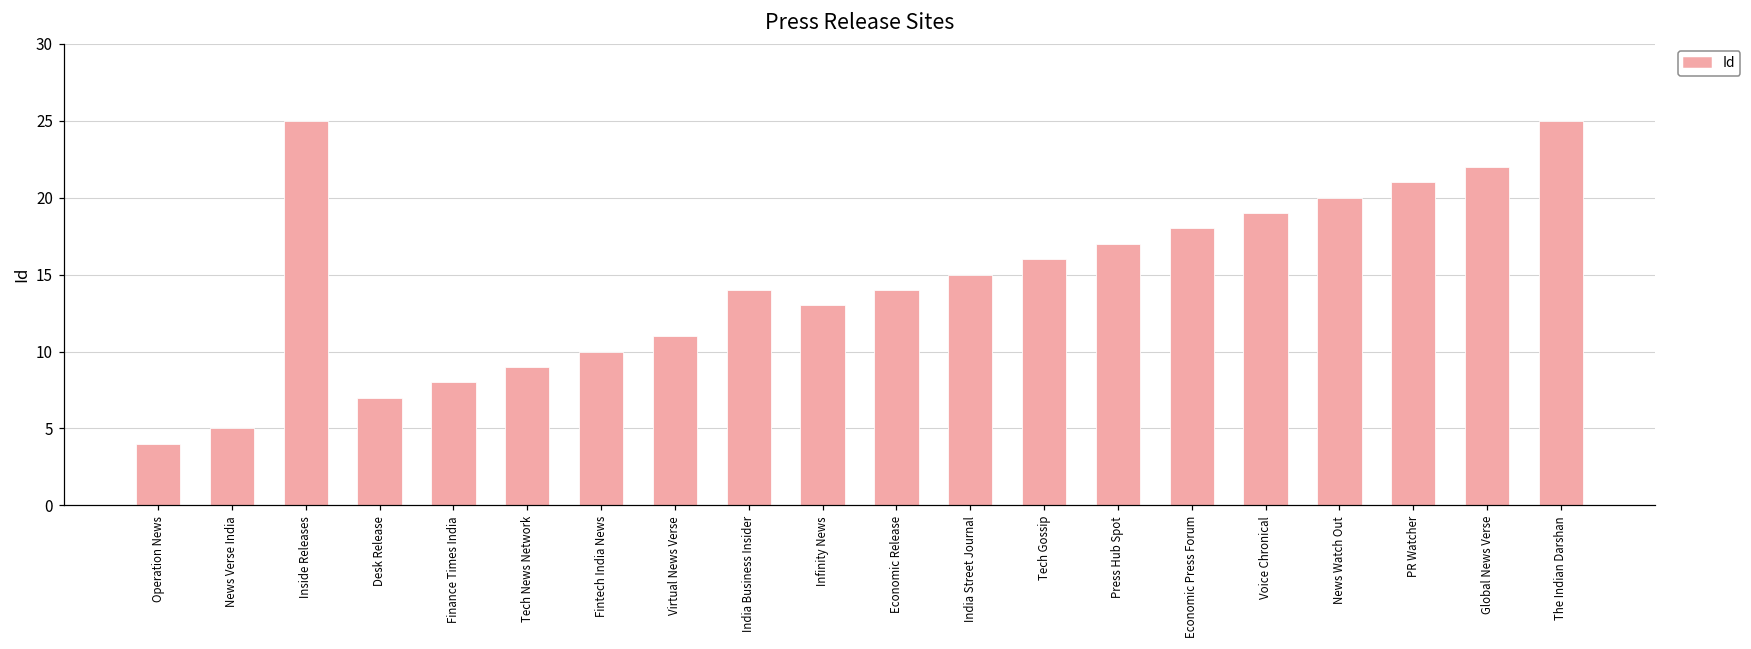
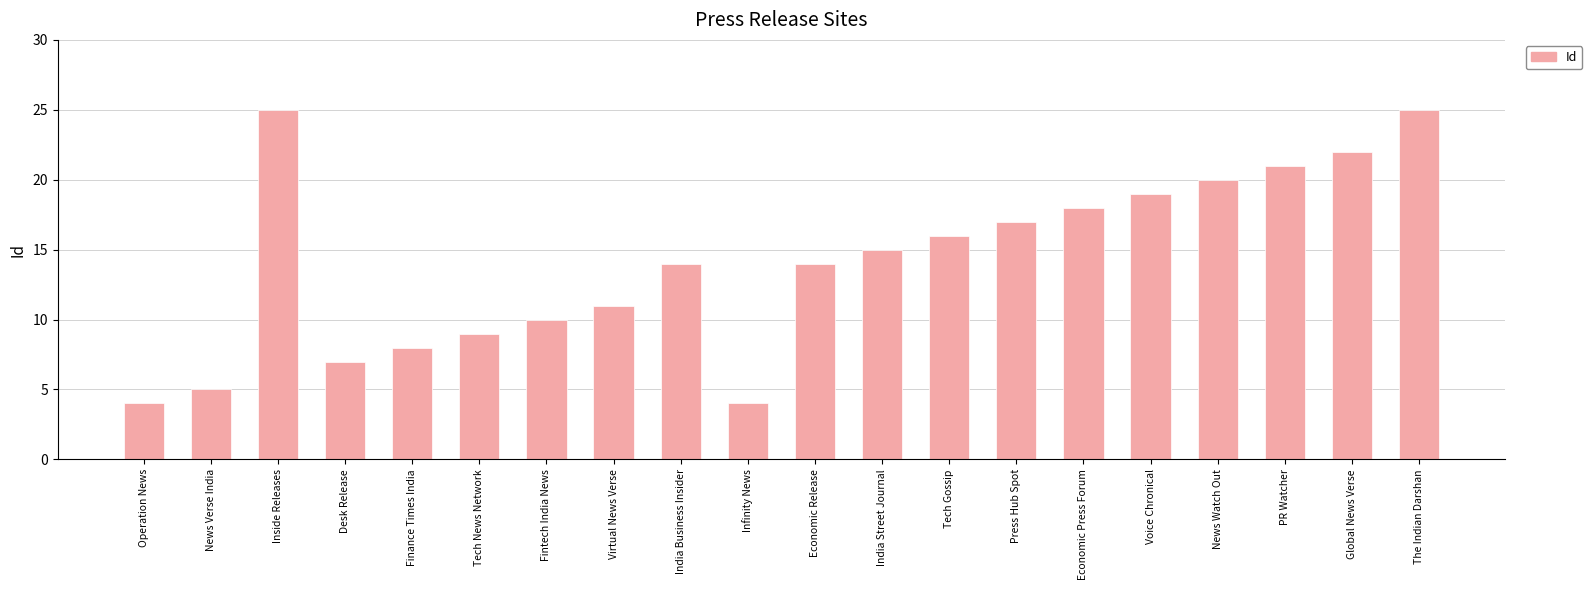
Infinity News: 13 -> 4
